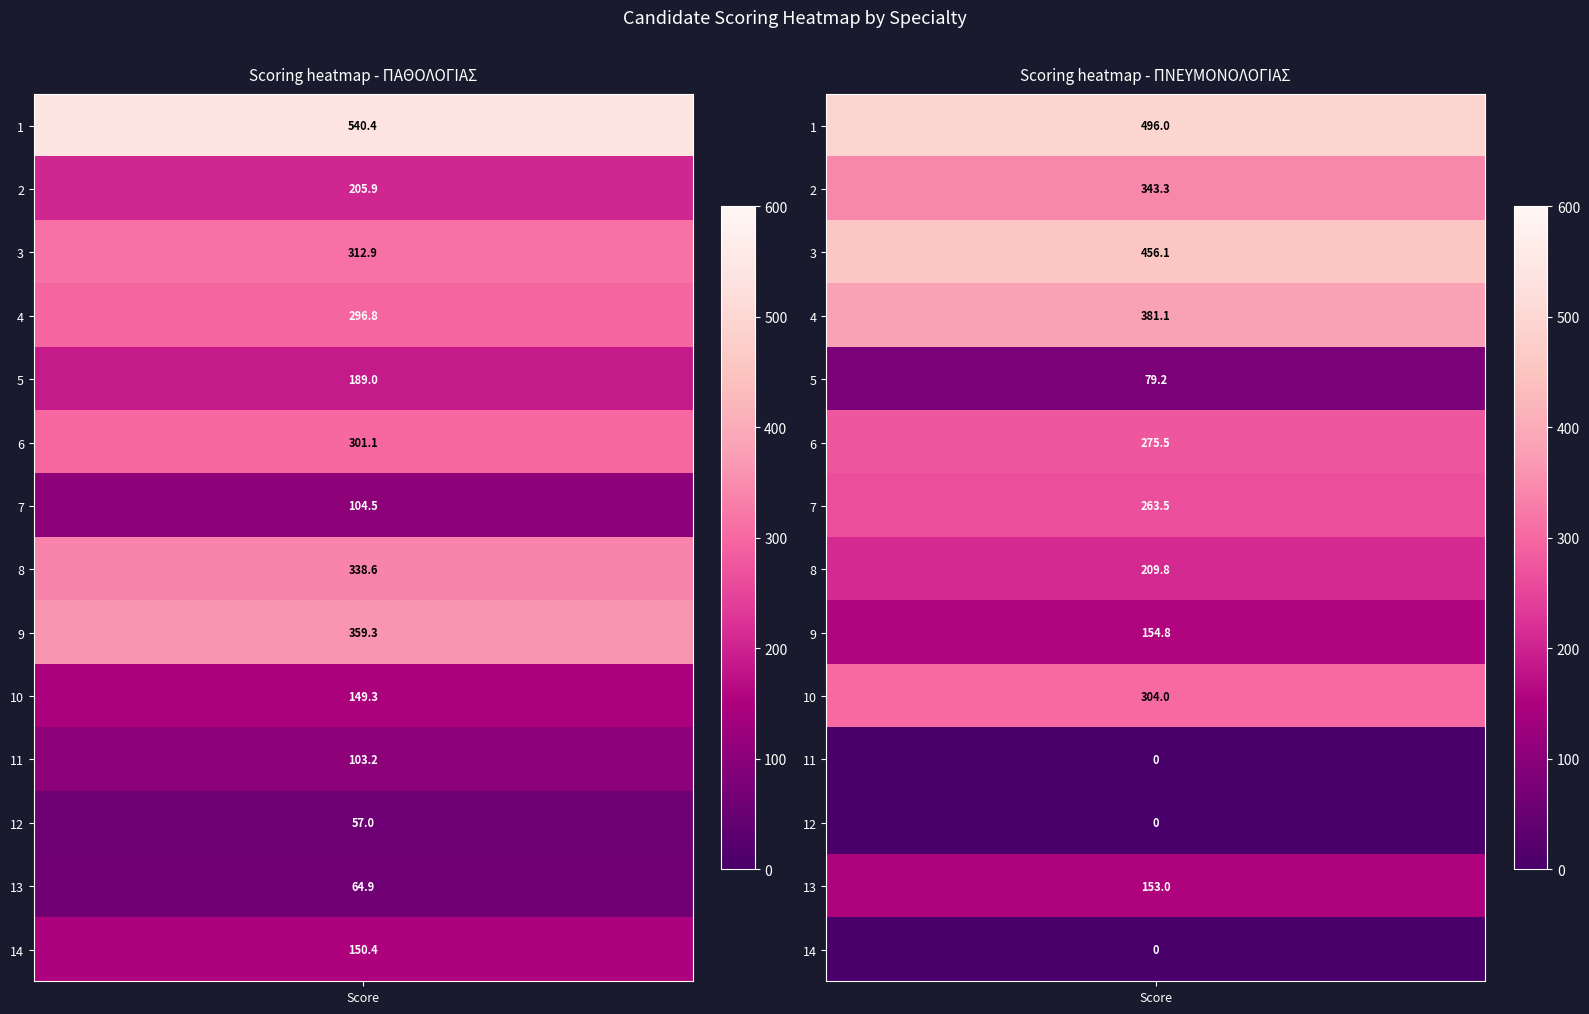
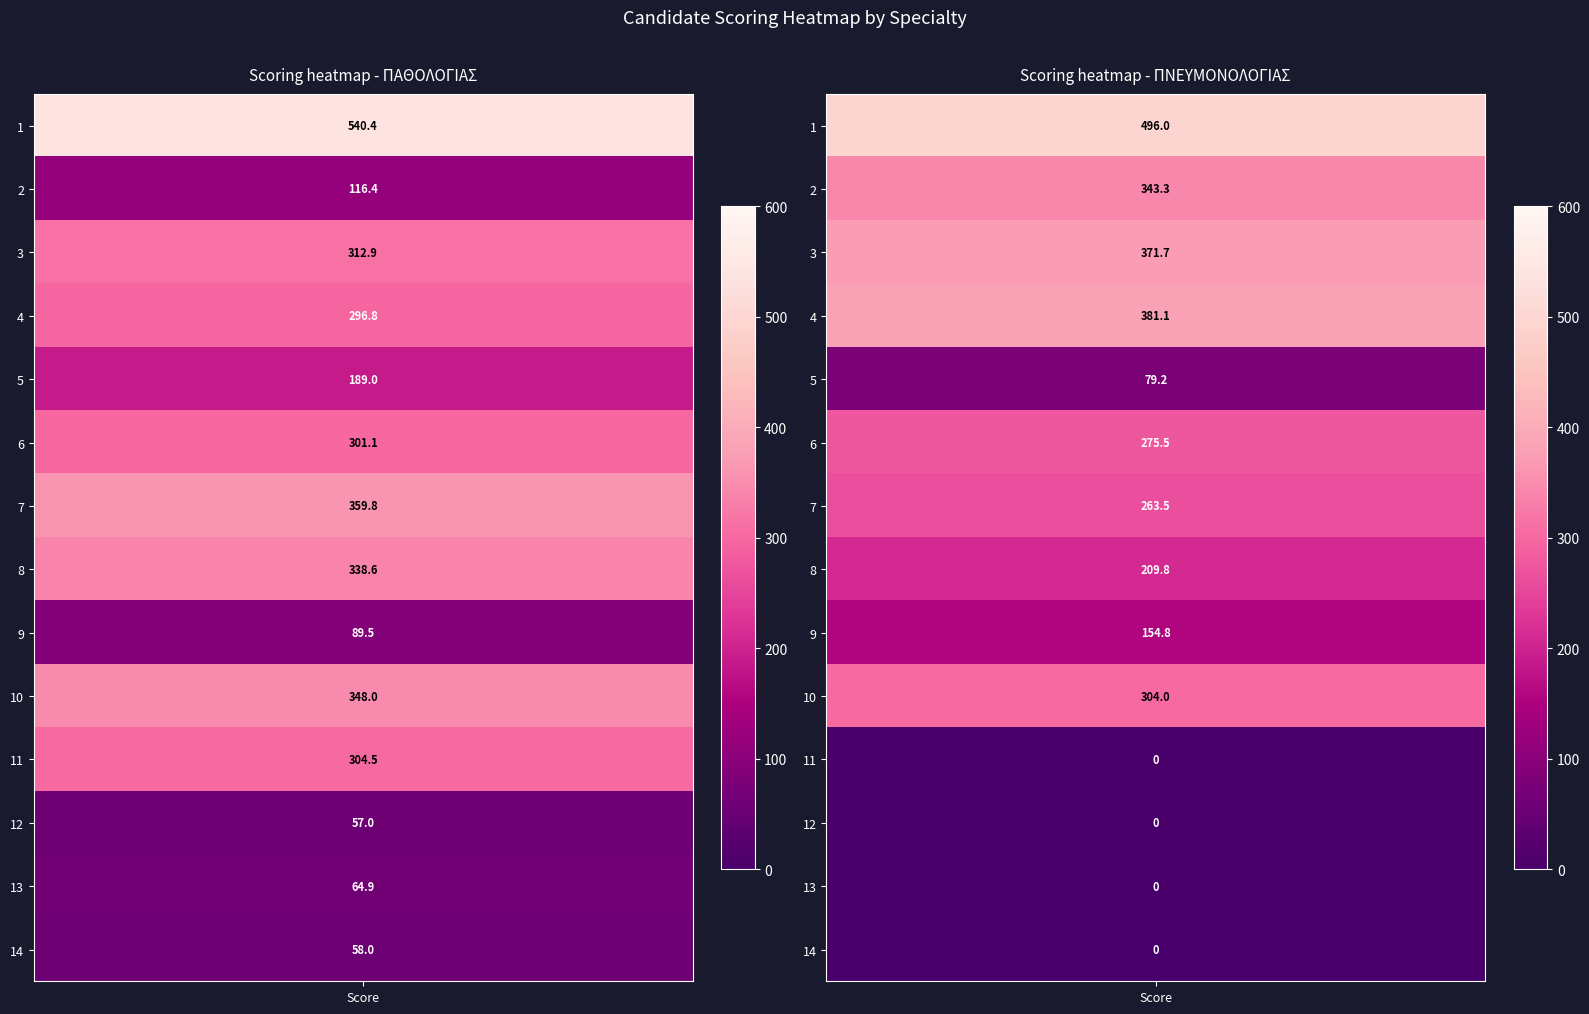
Scoring heatmap - ΠΑΘΟΛΟΓΙΑΣ, 2, Score: 205.9 -> 116.4
Scoring heatmap - ΠΑΘΟΛΟΓΙΑΣ, 7, Score: 104.5 -> 359.8
Scoring heatmap - ΠΑΘΟΛΟΓΙΑΣ, 9, Score: 359.3 -> 89.5
Scoring heatmap - ΠΑΘΟΛΟΓΙΑΣ, 10, Score: 149.3 -> 348.0
Scoring heatmap - ΠΑΘΟΛΟΓΙΑΣ, 11, Score: 103.2 -> 304.5
Scoring heatmap - ΠΑΘΟΛΟΓΙΑΣ, 14, Score: 150.4 -> 58.0
Scoring heatmap - ΠΝΕΥΜΟΝΟΛΟΓΙΑΣ, 3, Score: 456.1 -> 371.7
Scoring heatmap - ΠΝΕΥΜΟΝΟΛΟΓΙΑΣ, 13, Score: 153.0 -> 0
